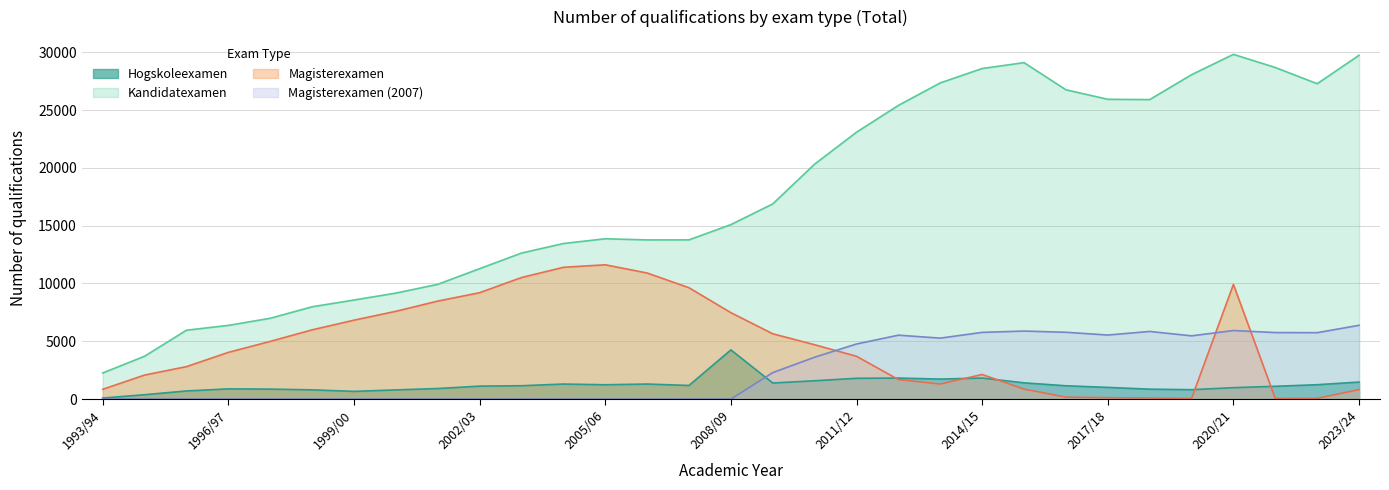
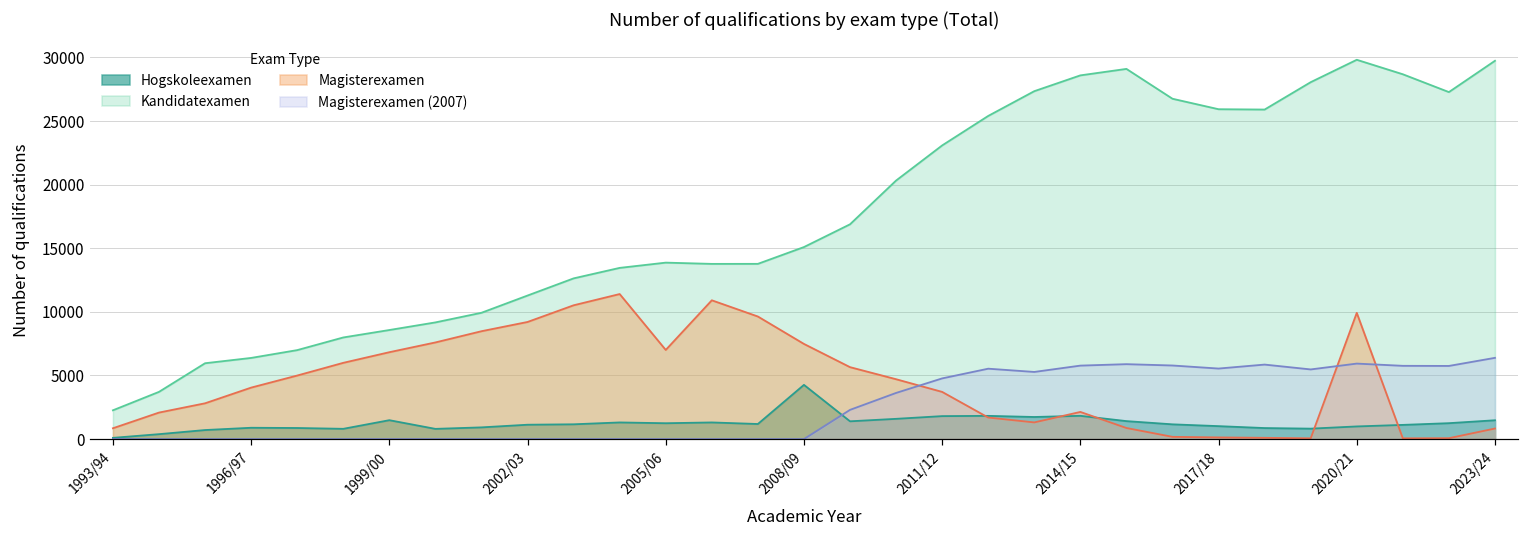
Hogskoleexamen, 1999/00: 700 -> 1500
Magisterexamen, 2005/06: 11600 -> 7000
